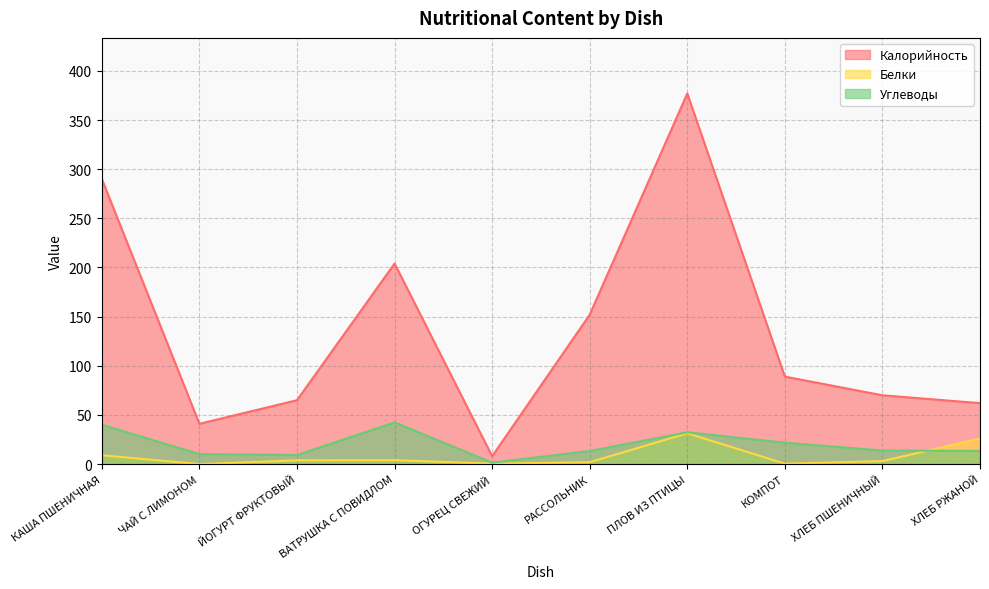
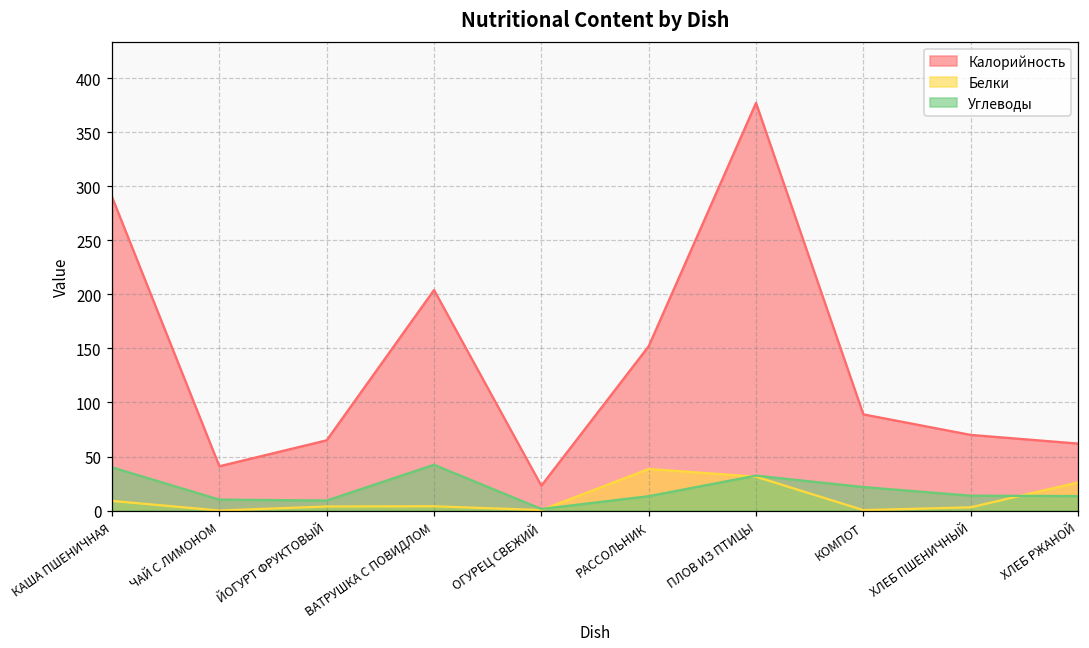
Калорийность, ОГУРЕЦ СВЕЖИЙ: 10 -> 20
Белки, РАССОЛЬНИК: 0 -> 40
